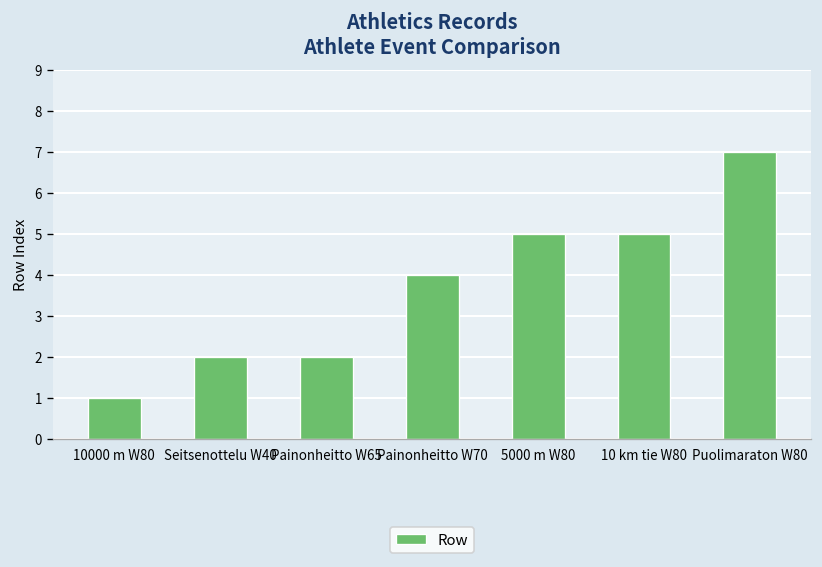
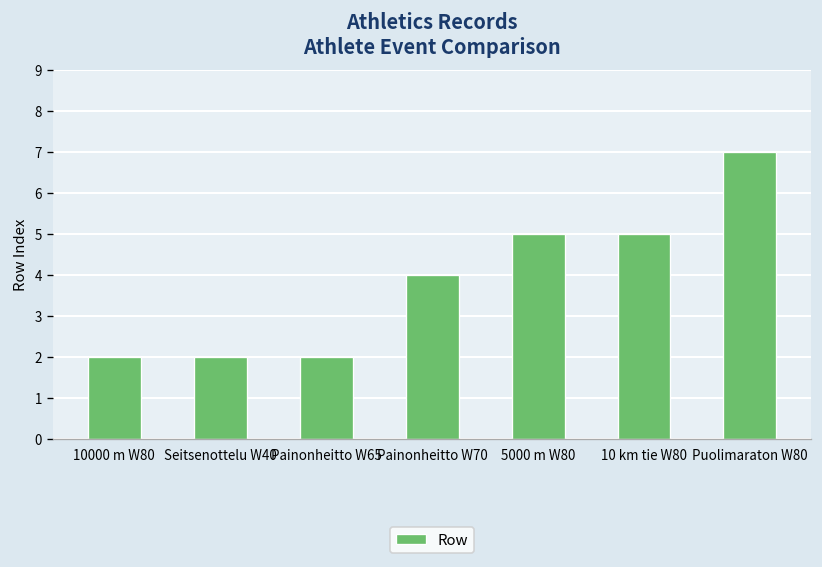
10000 m W80: 1 -> 2
